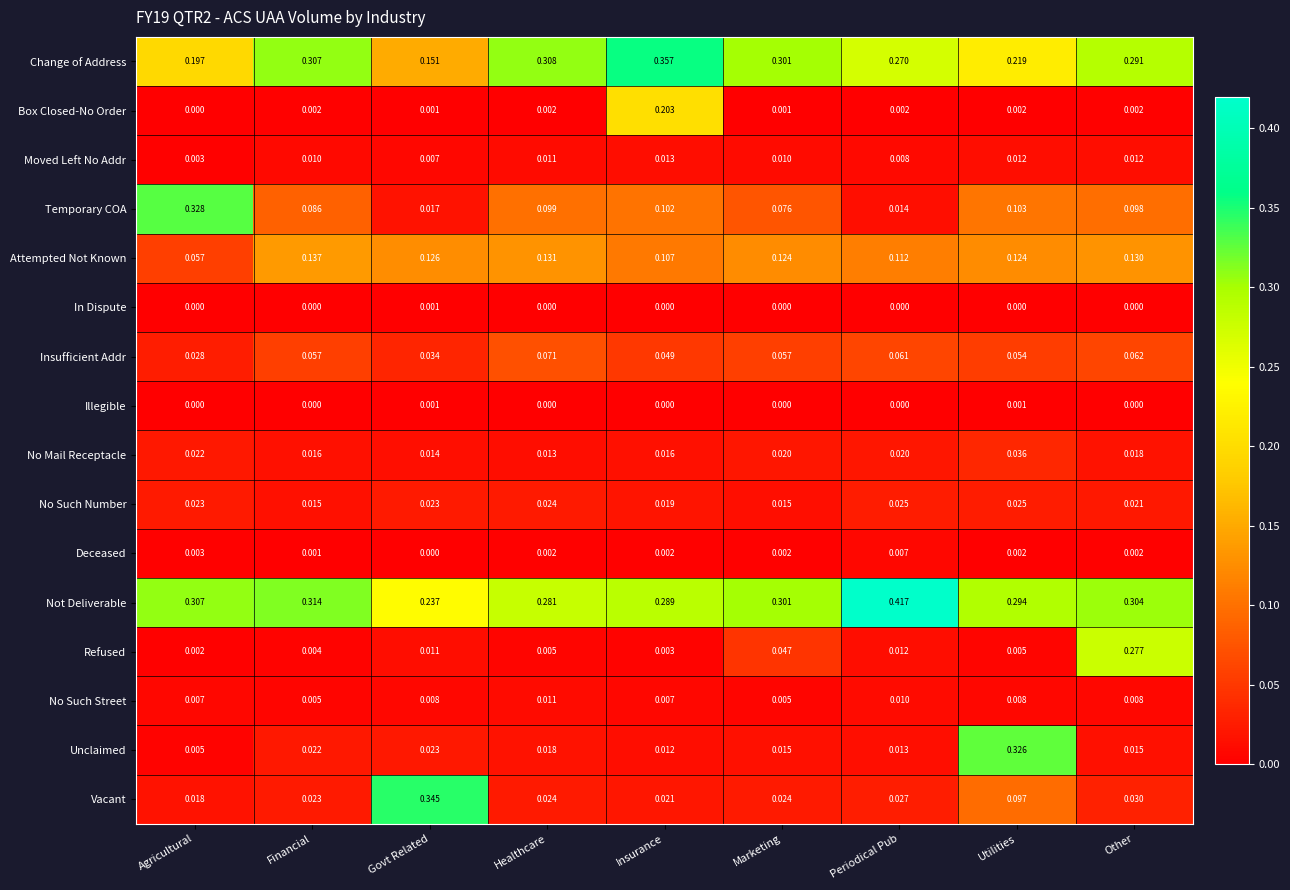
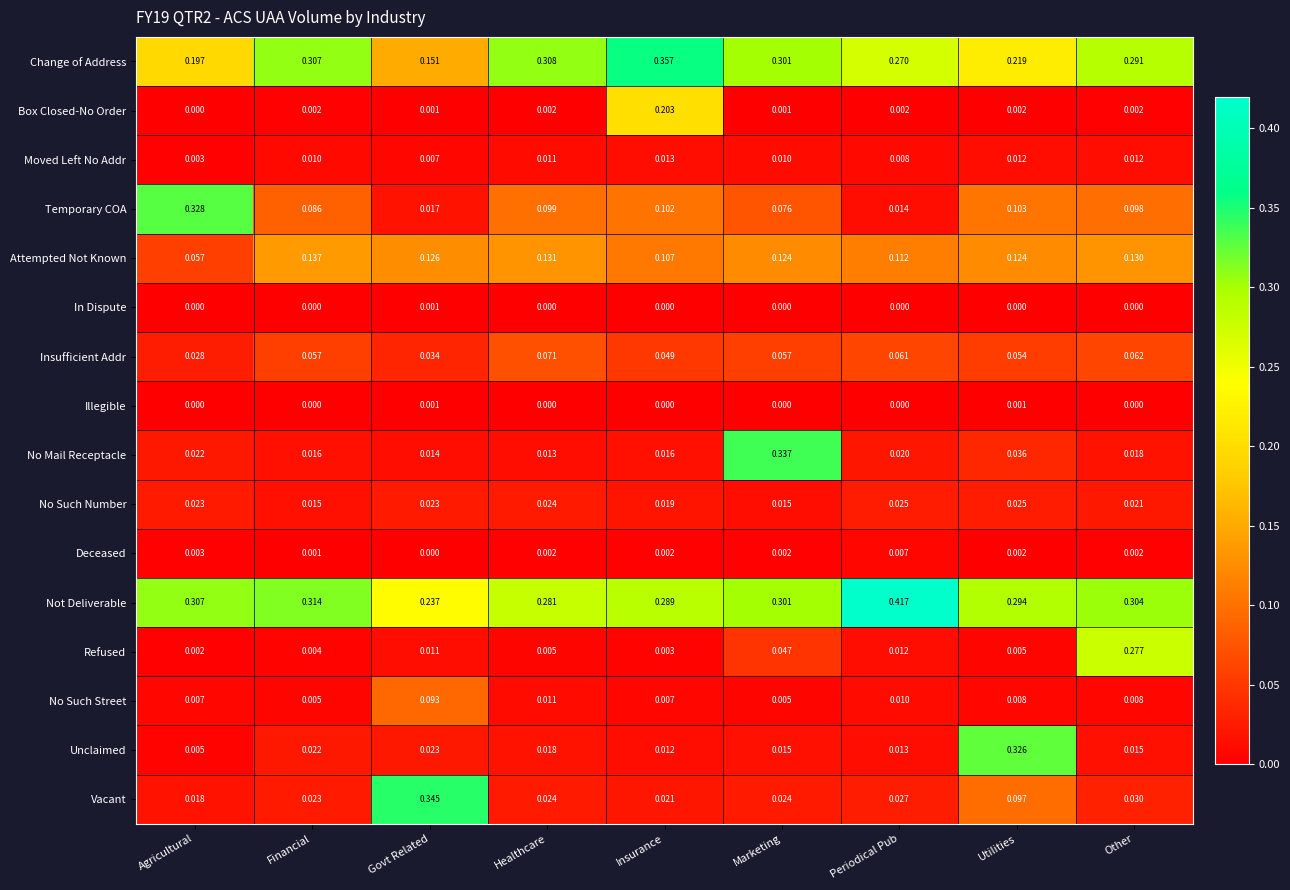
No Mail Receptacle, Marketing: 0.020 -> 0.337
No Such Street, Govt Related: 0.008 -> 0.093
